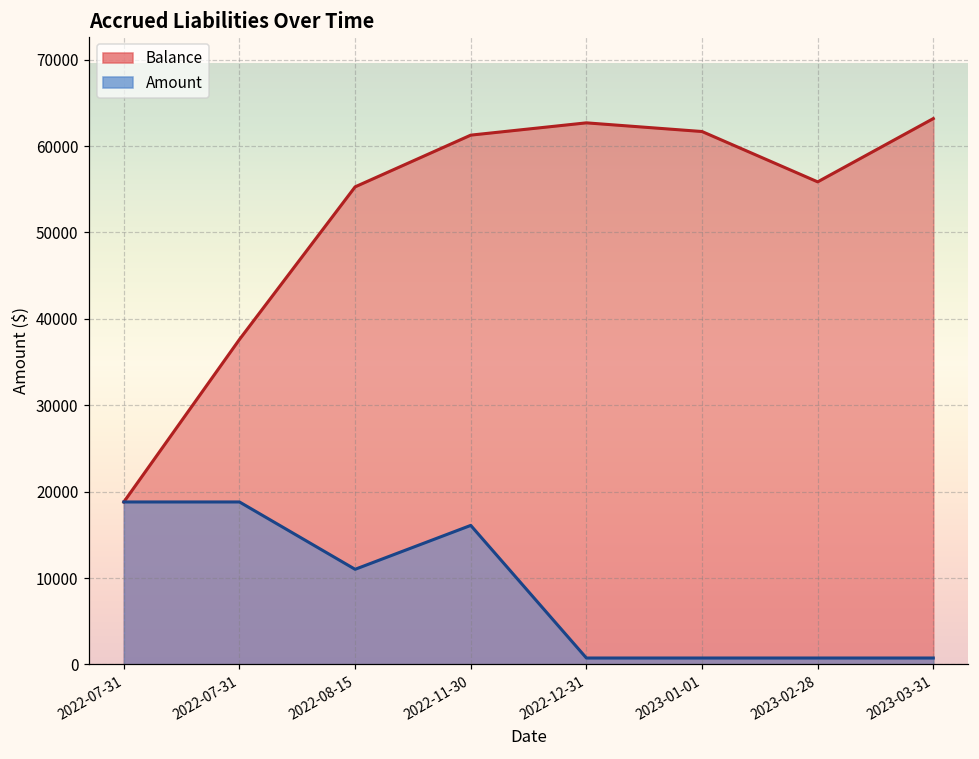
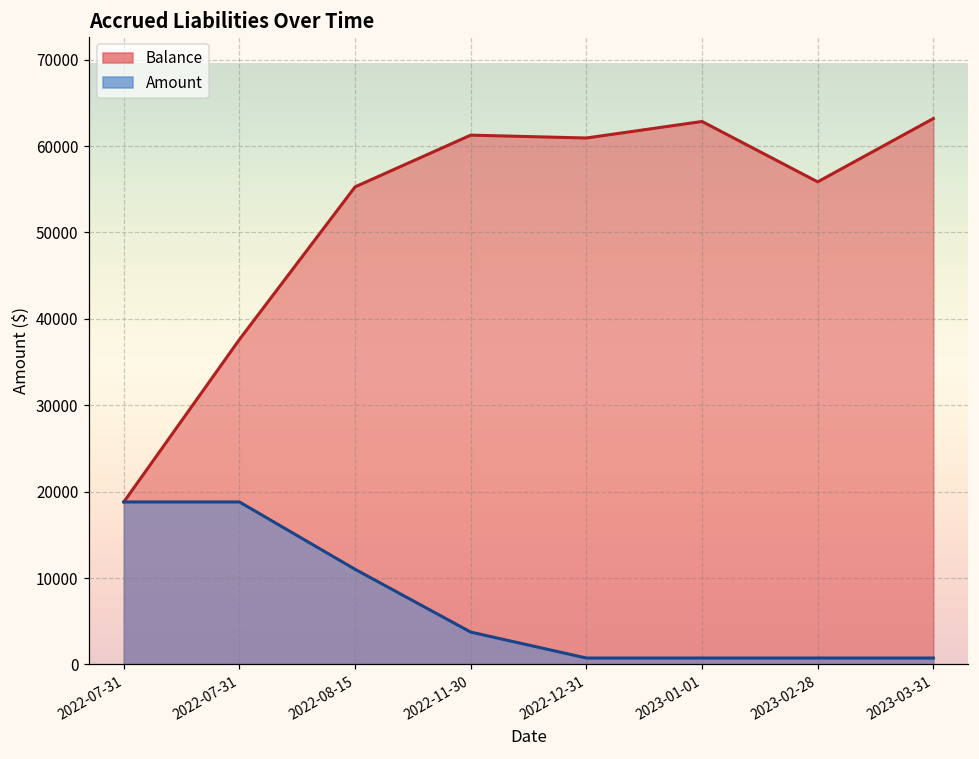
Amount, 2022-11-30: 16000 -> 4000
Balance, 2022-12-31: 63000 -> 61000
Balance, 2023-01-01: 62000 -> 63000
